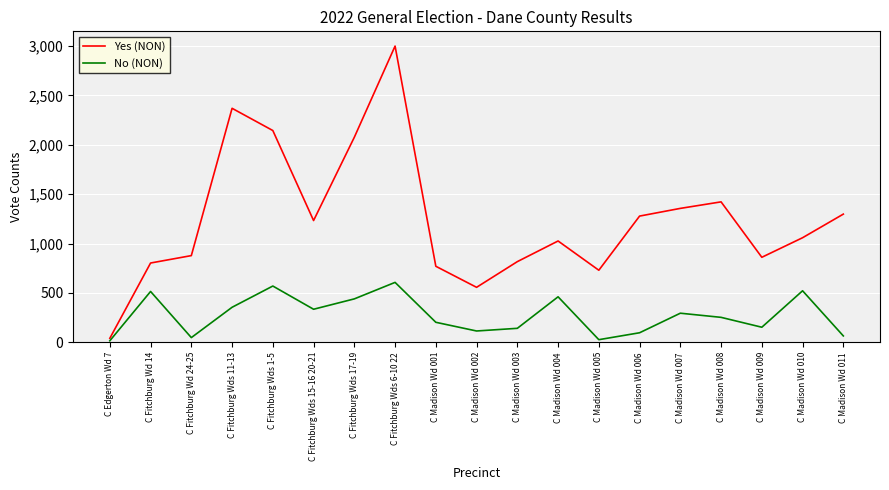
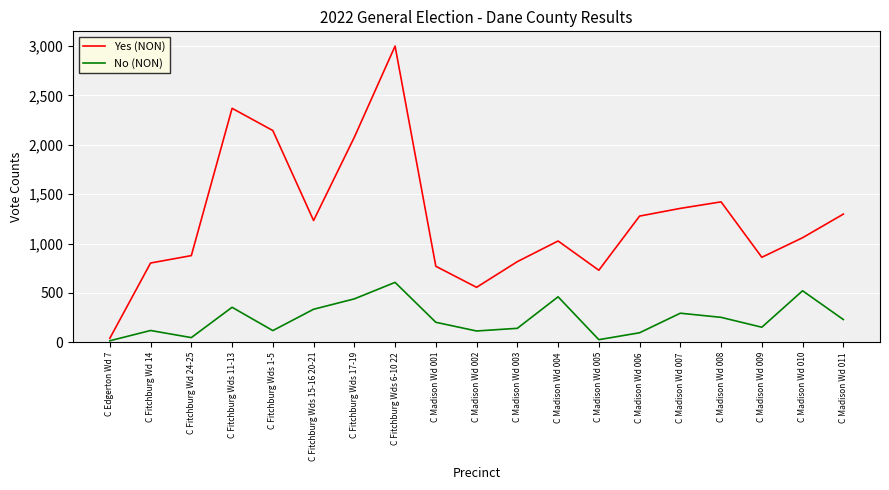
No (NON), C Fitchburg Wd 14: 500 -> 100
No (NON), C Fitchburg Wds 1-5: 600 -> 100
No (NON), C Madison Wd 011: 100 -> 200
